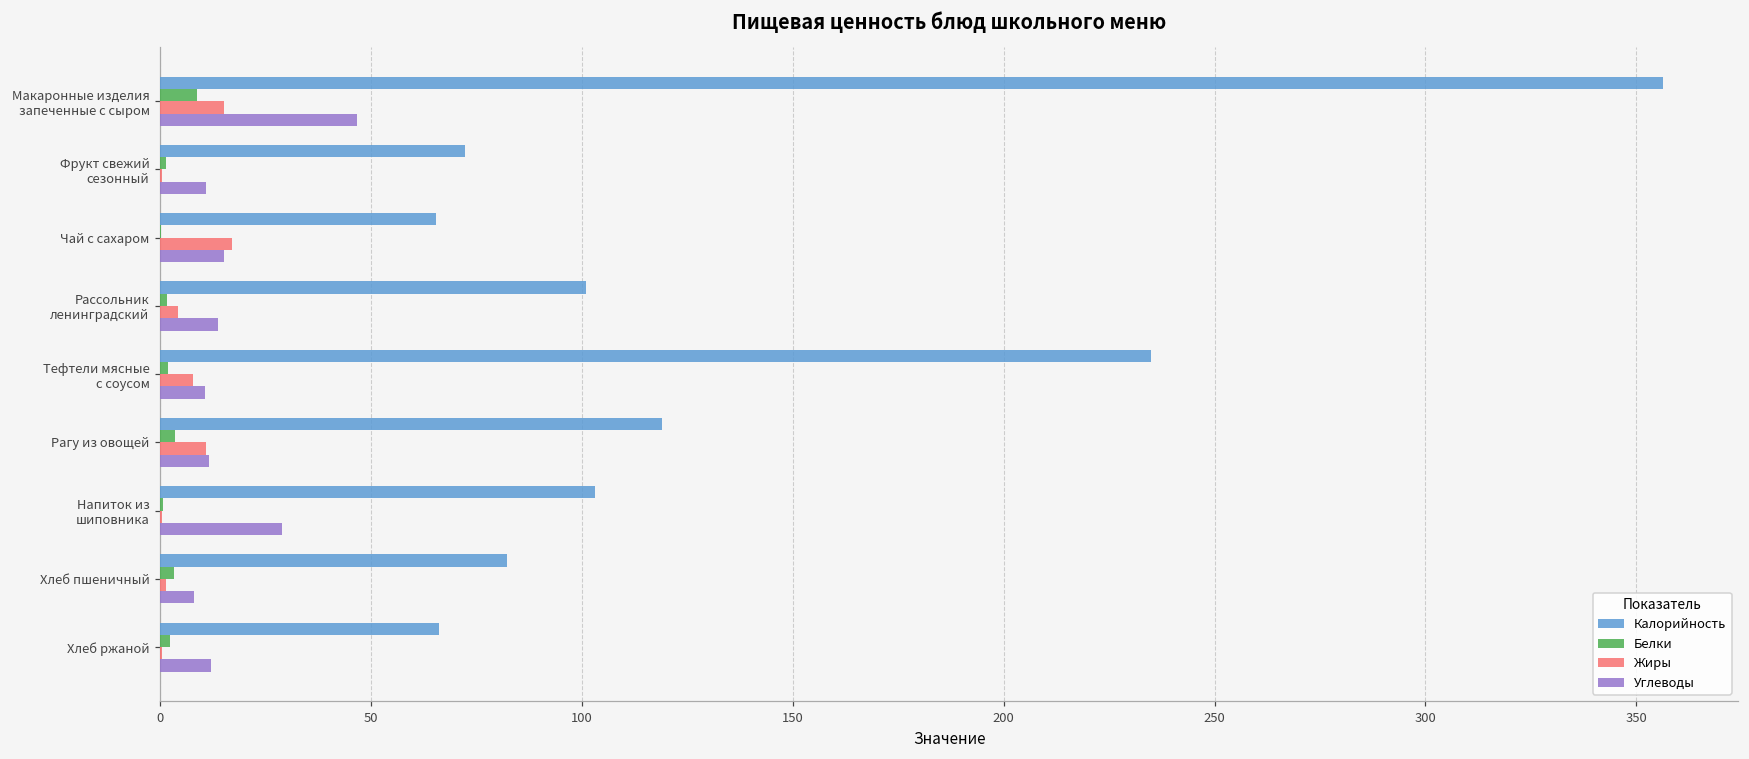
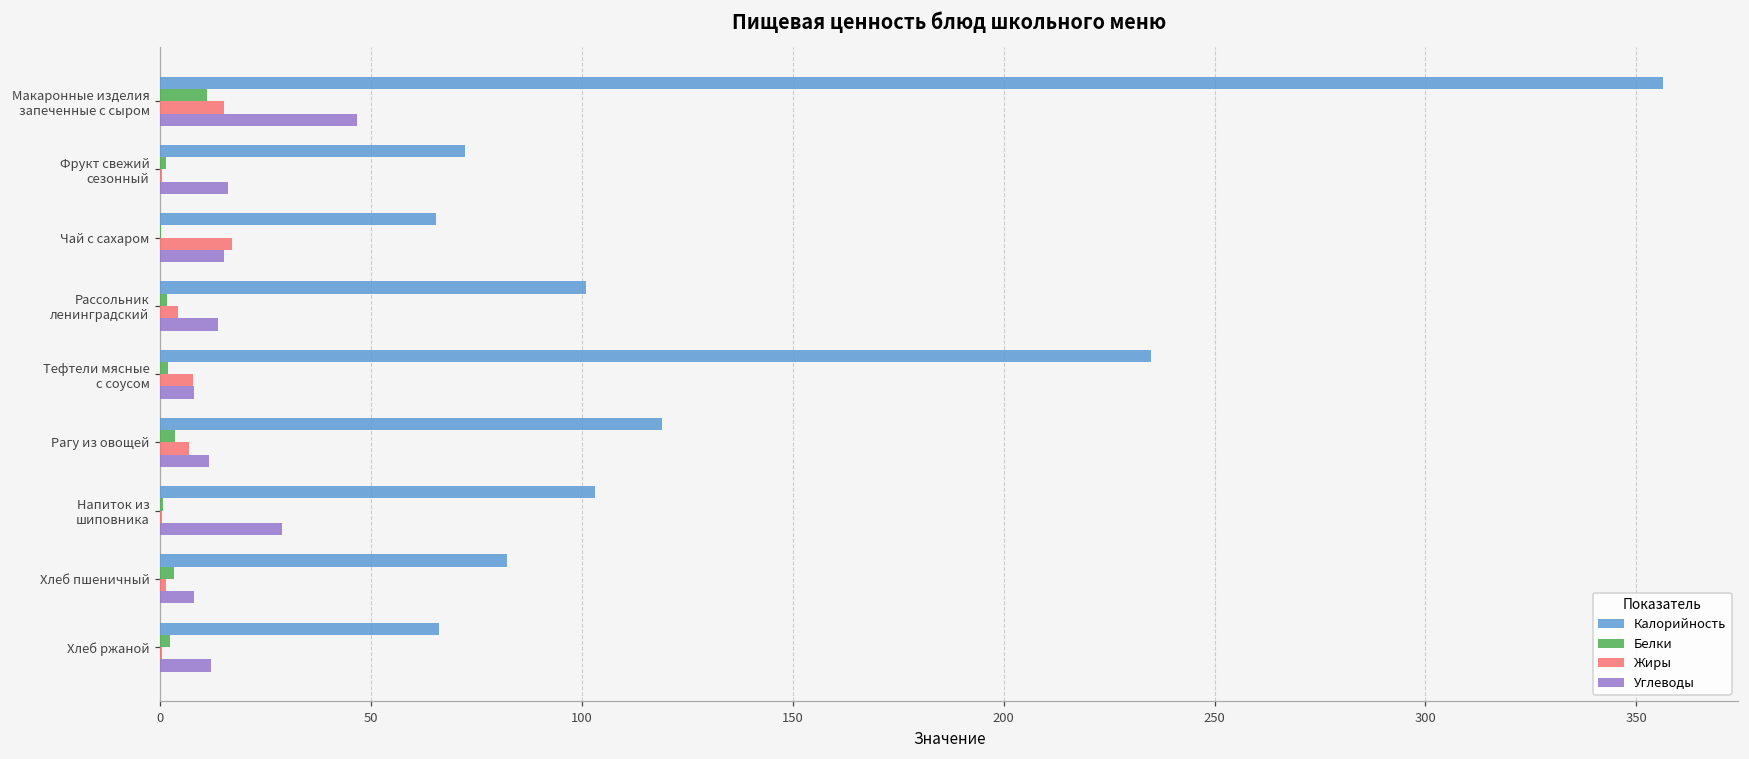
Белки, Макаронные изделия запеченные с сыром: 9 -> 11
Углеводы, Фрукт свежий сезонный: 11 -> 16
Углеводы, Тефтели мясные с соусом: 11 -> 8
Жиры, Рагу из овощей: 11 -> 7
